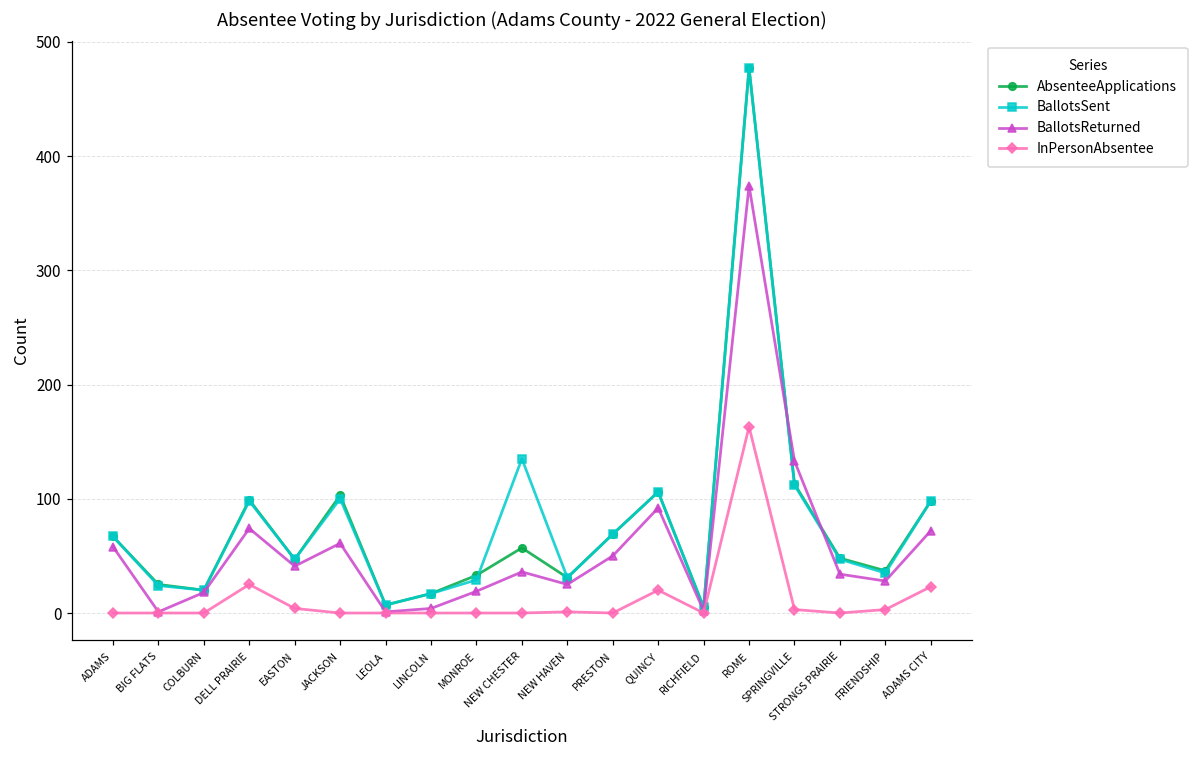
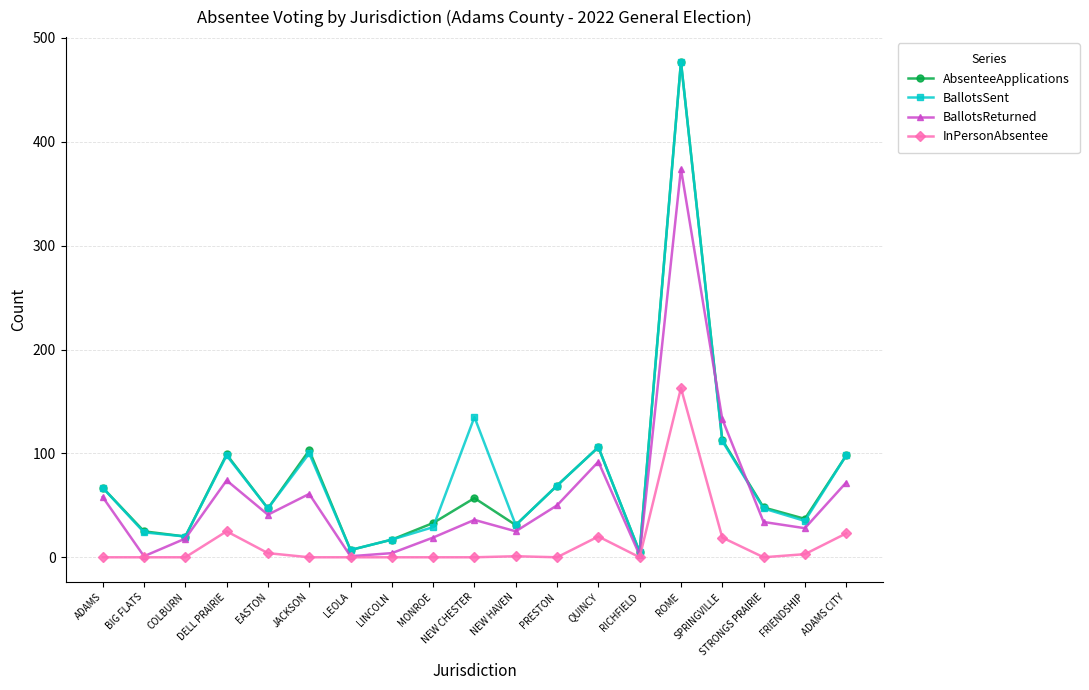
InPersonAbsentee, SPRINGVILLE: 3 -> 19
